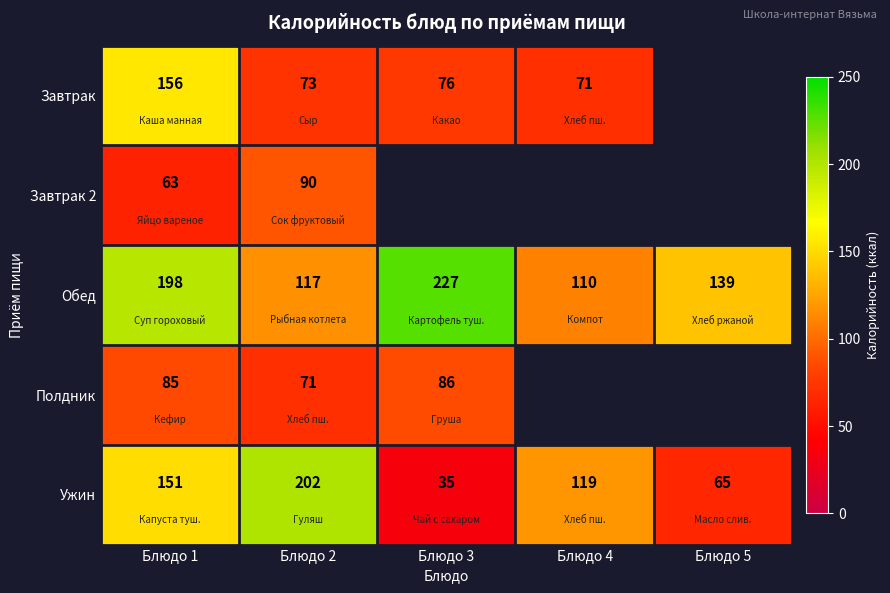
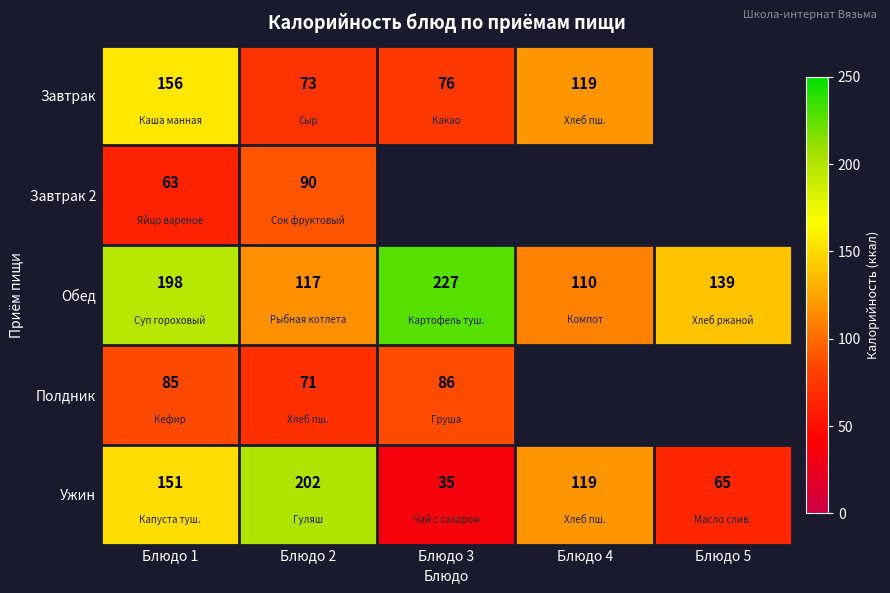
Завтрак, Блюдо 4: 71 -> 119
